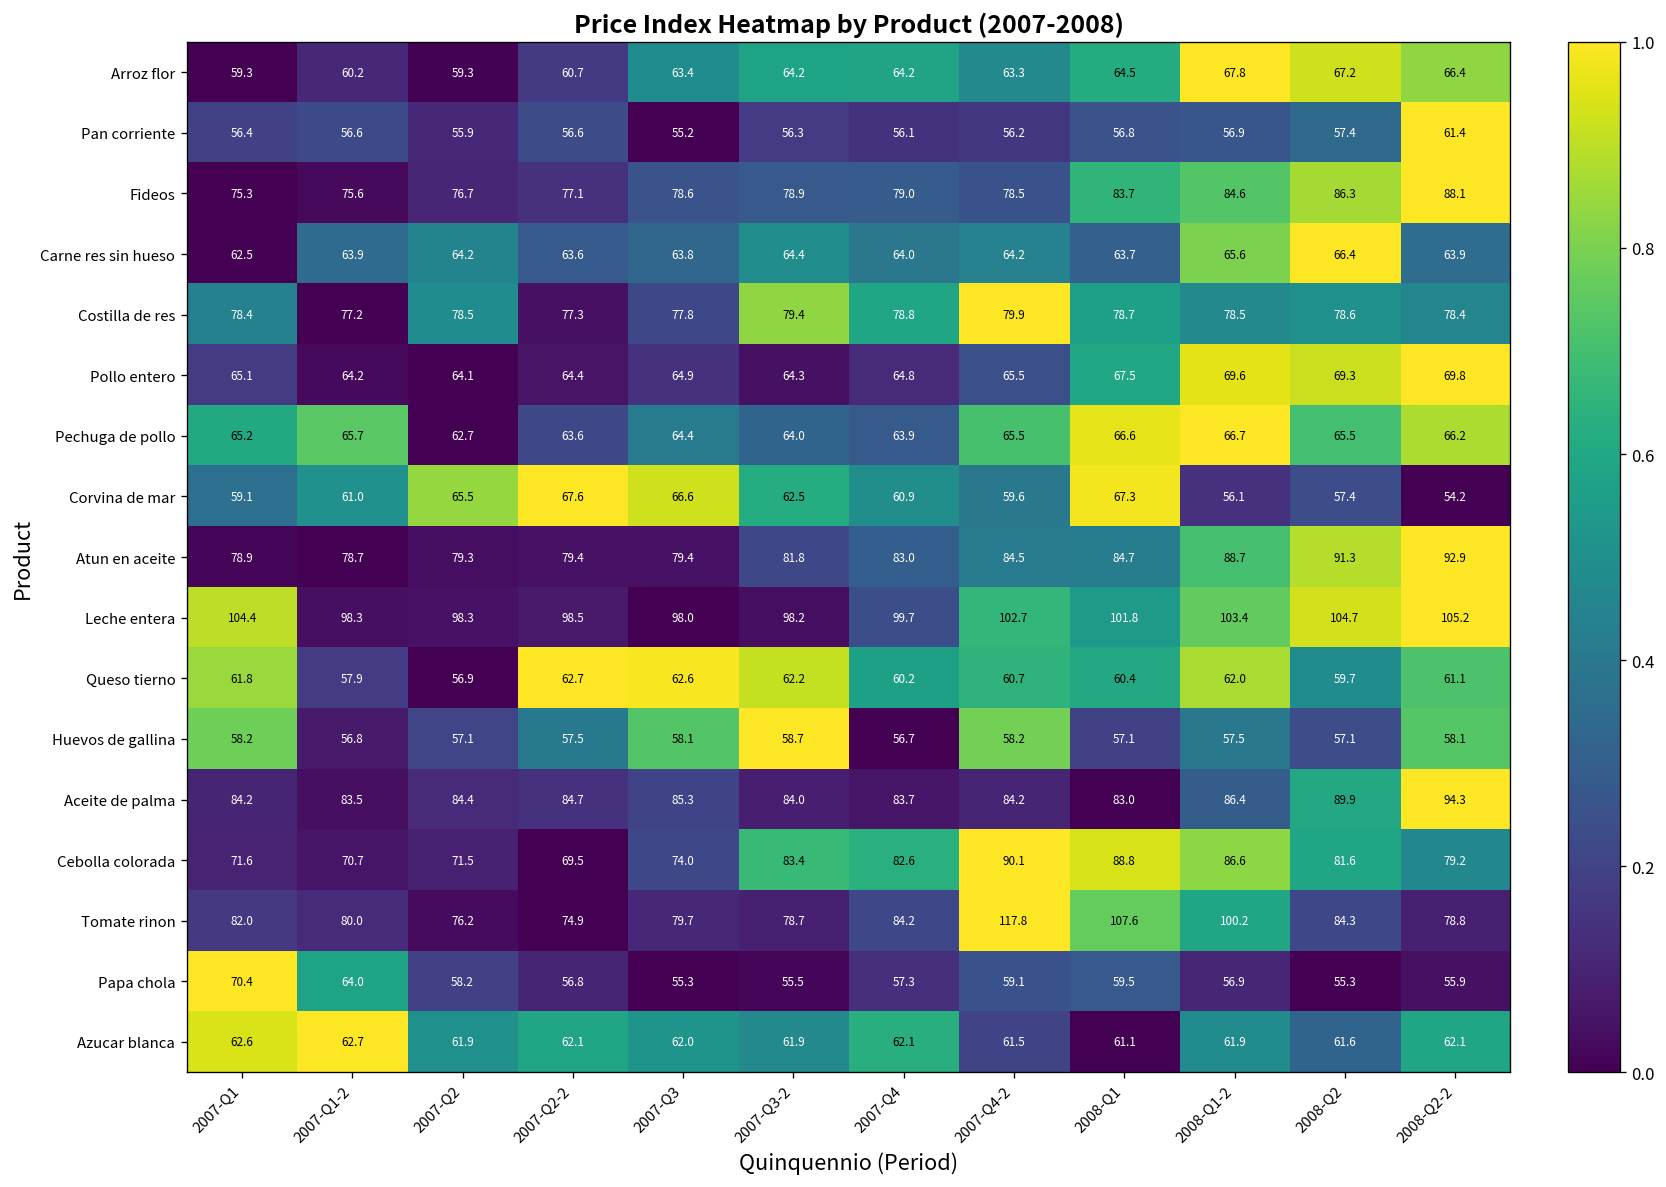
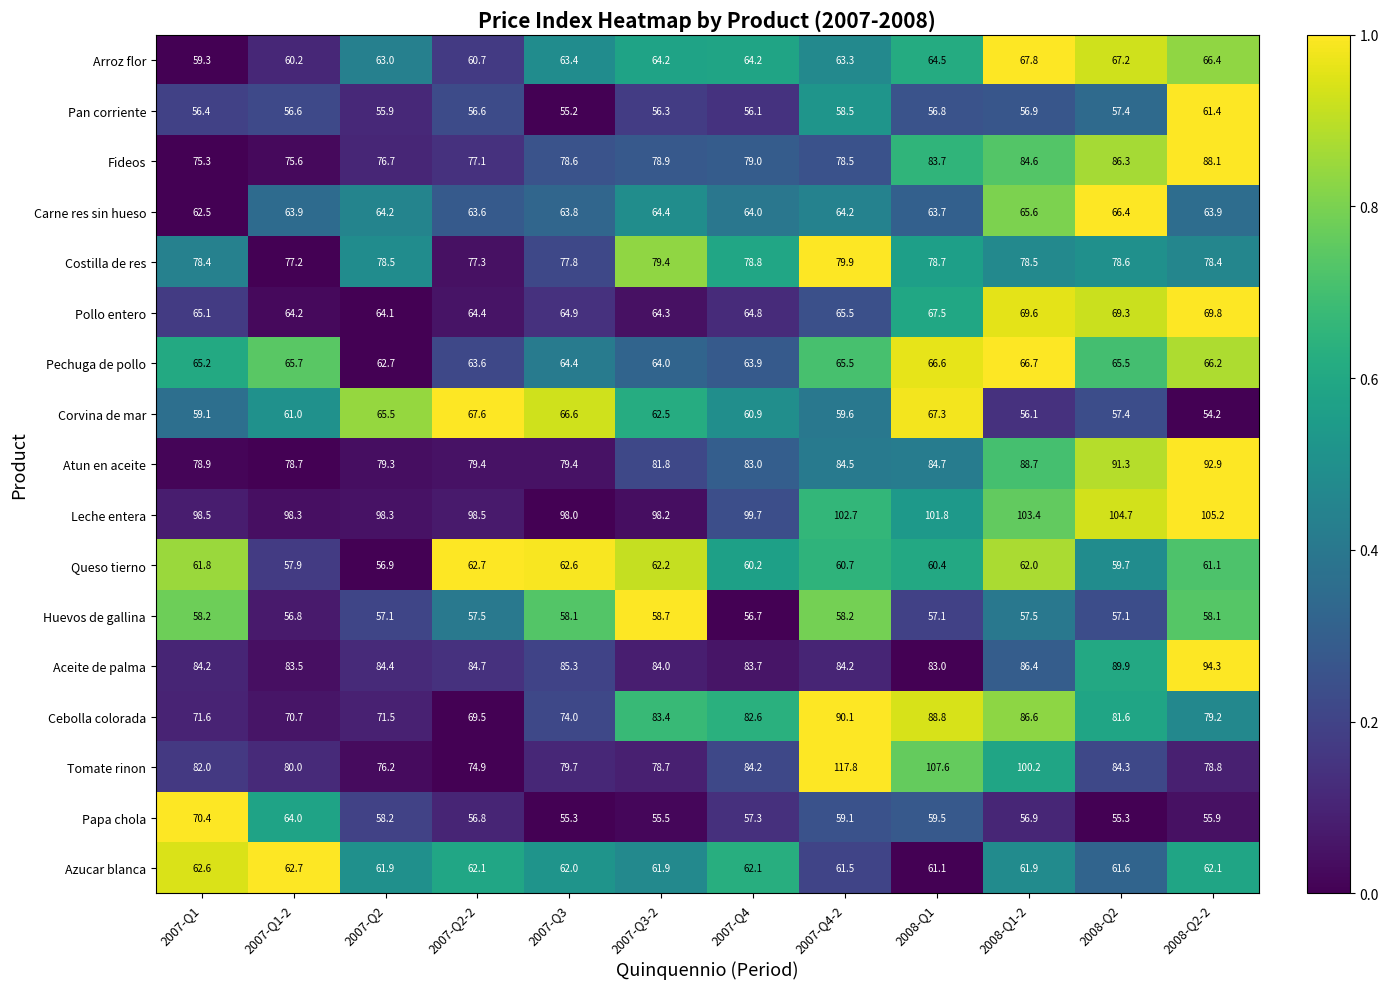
Arroz flor, 2007-Q2: 59.3 -> 63.0
Pan corriente, 2007-Q4-2: 56.2 -> 58.5
Leche entera, 2007-Q1: 104.4 -> 98.5
